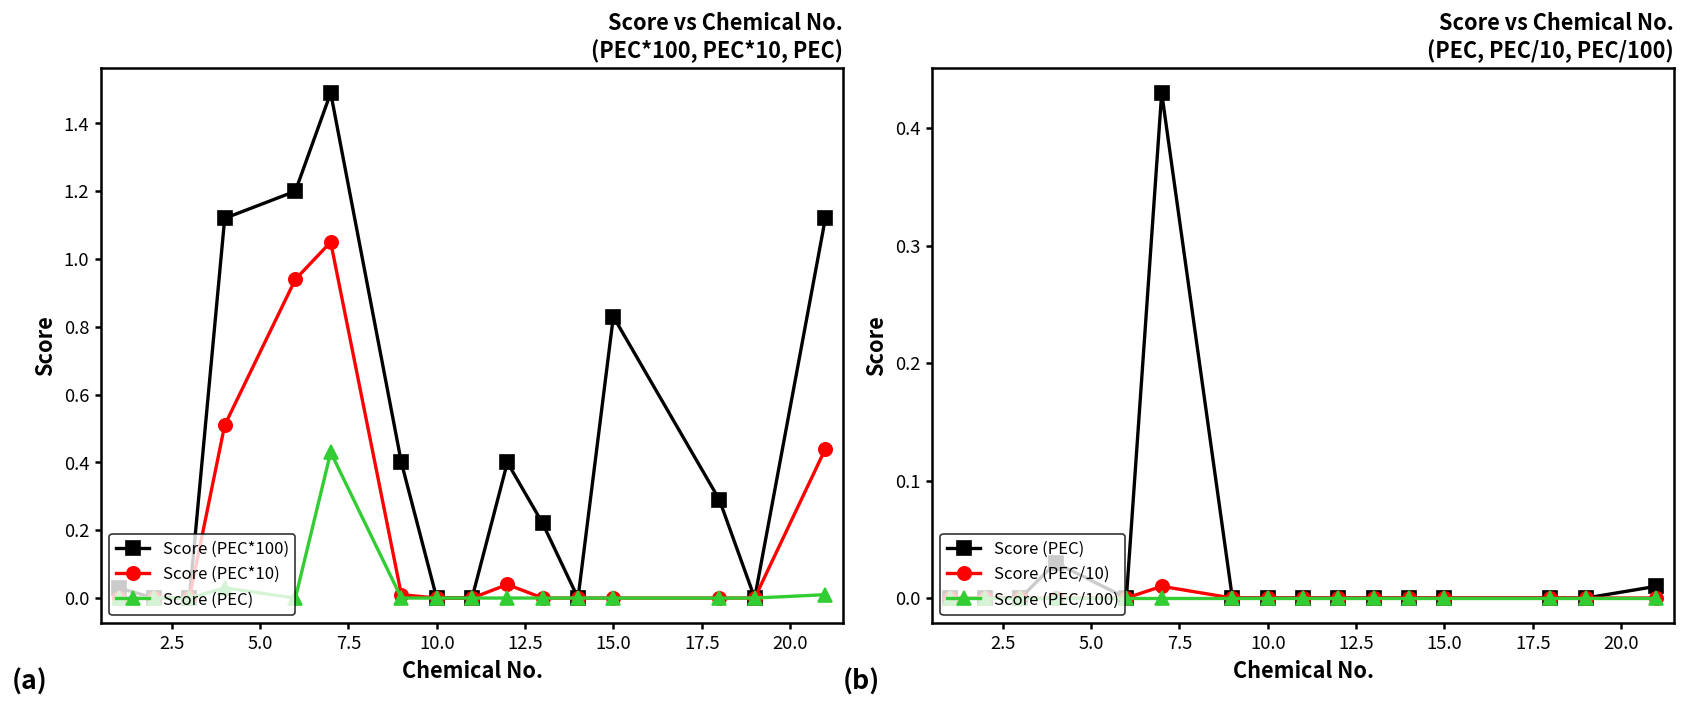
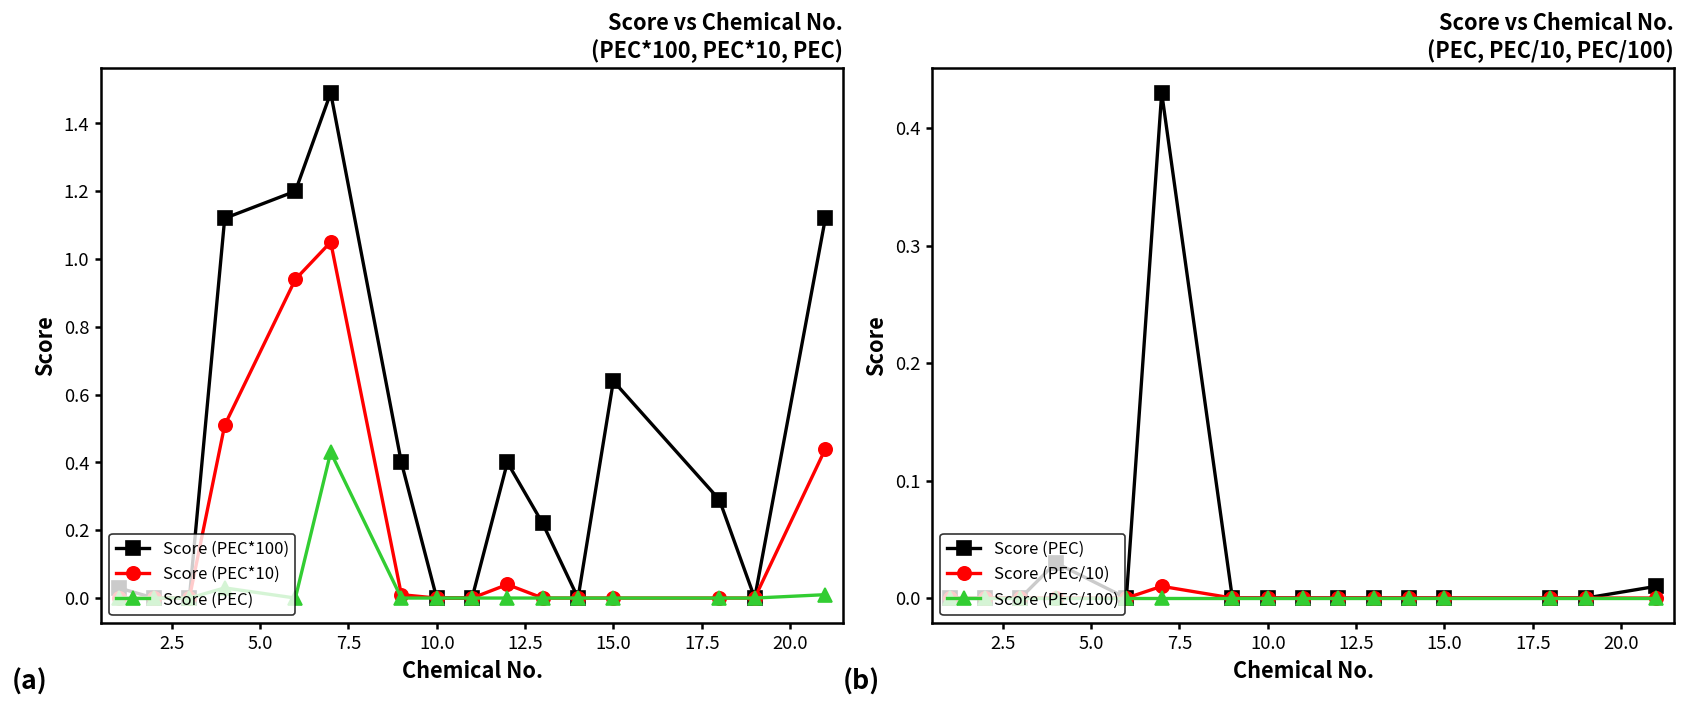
Score vs Chemical No. (PEC*100, PEC*10, PEC), Score (PEC*100), 15.0: 0.83 -> 0.64
